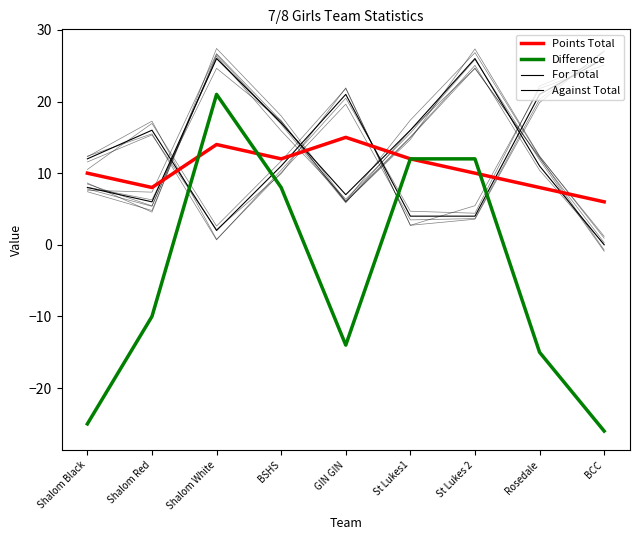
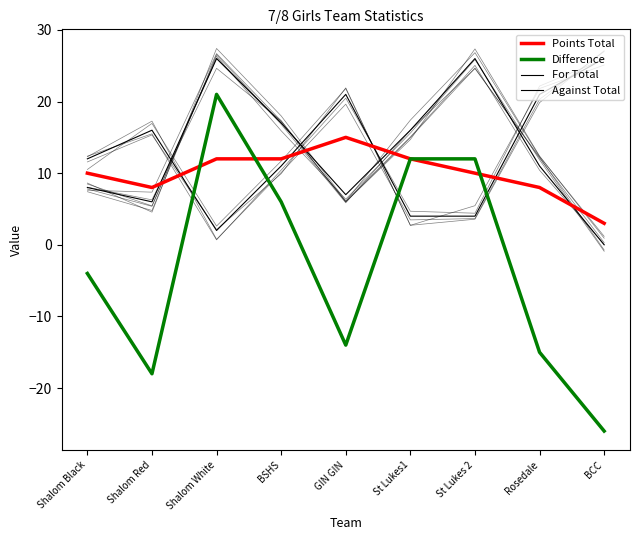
Difference, Shalom Black: -25 -> -4
Difference, Shalom Red: -10 -> -18
Points Total, Shalom White: 14 -> 12
Difference, BSHS: 8 -> 6
Points Total, BCC: 6 -> 3
